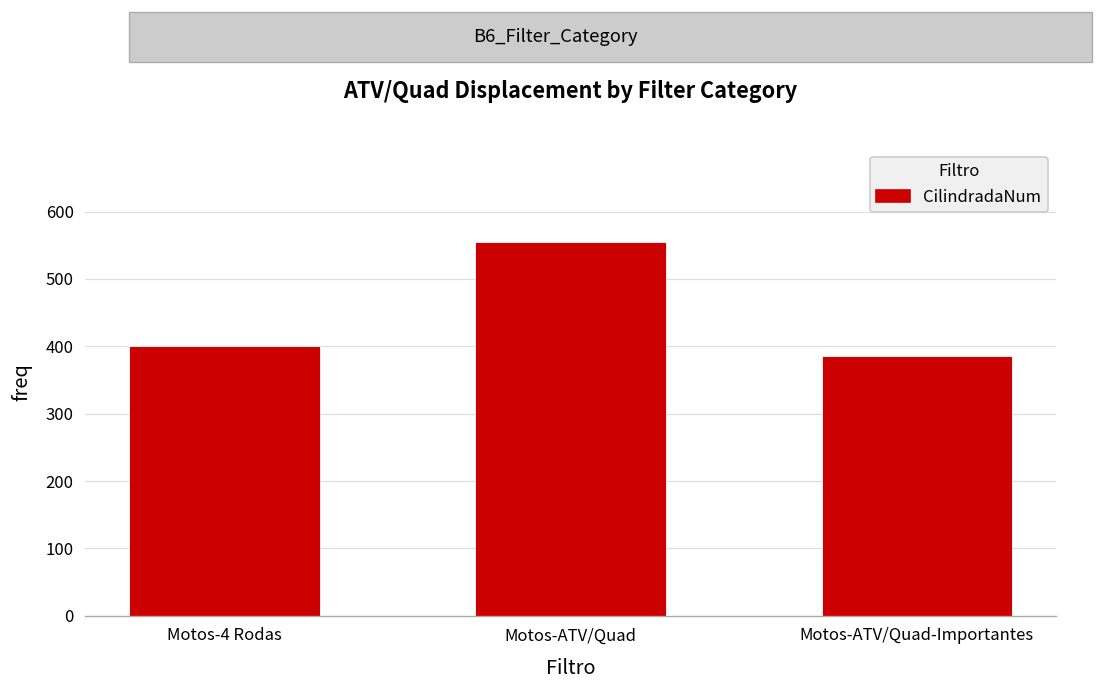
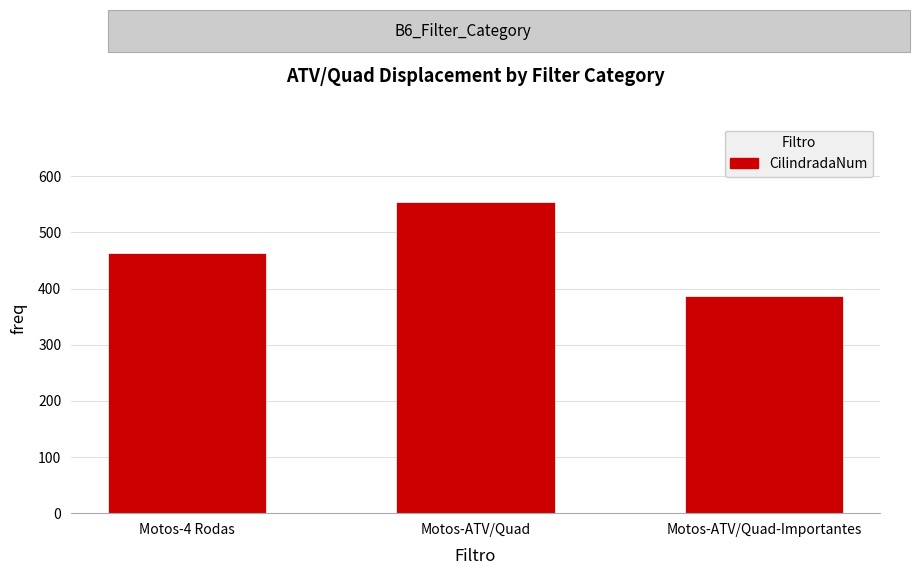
Motos-4 Rodas: 400 -> 460
